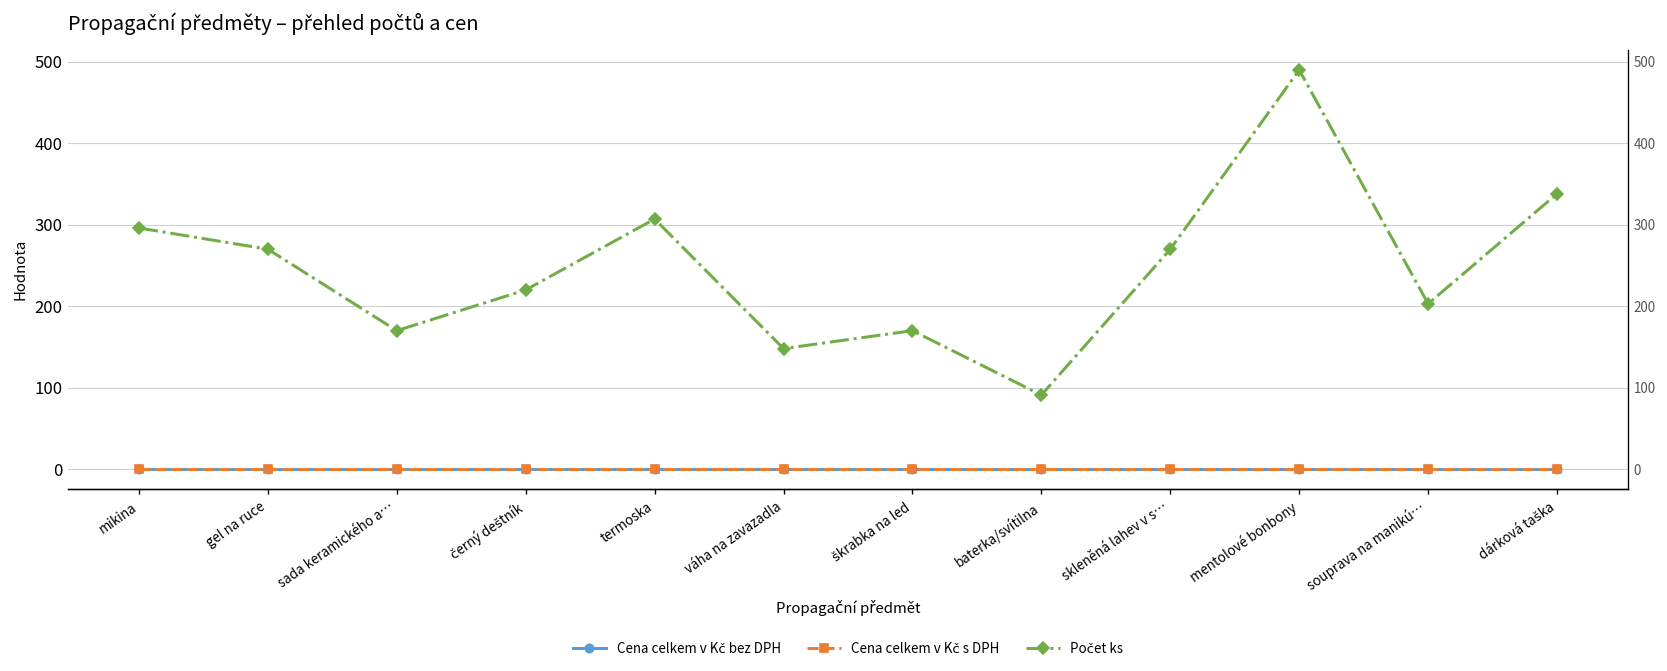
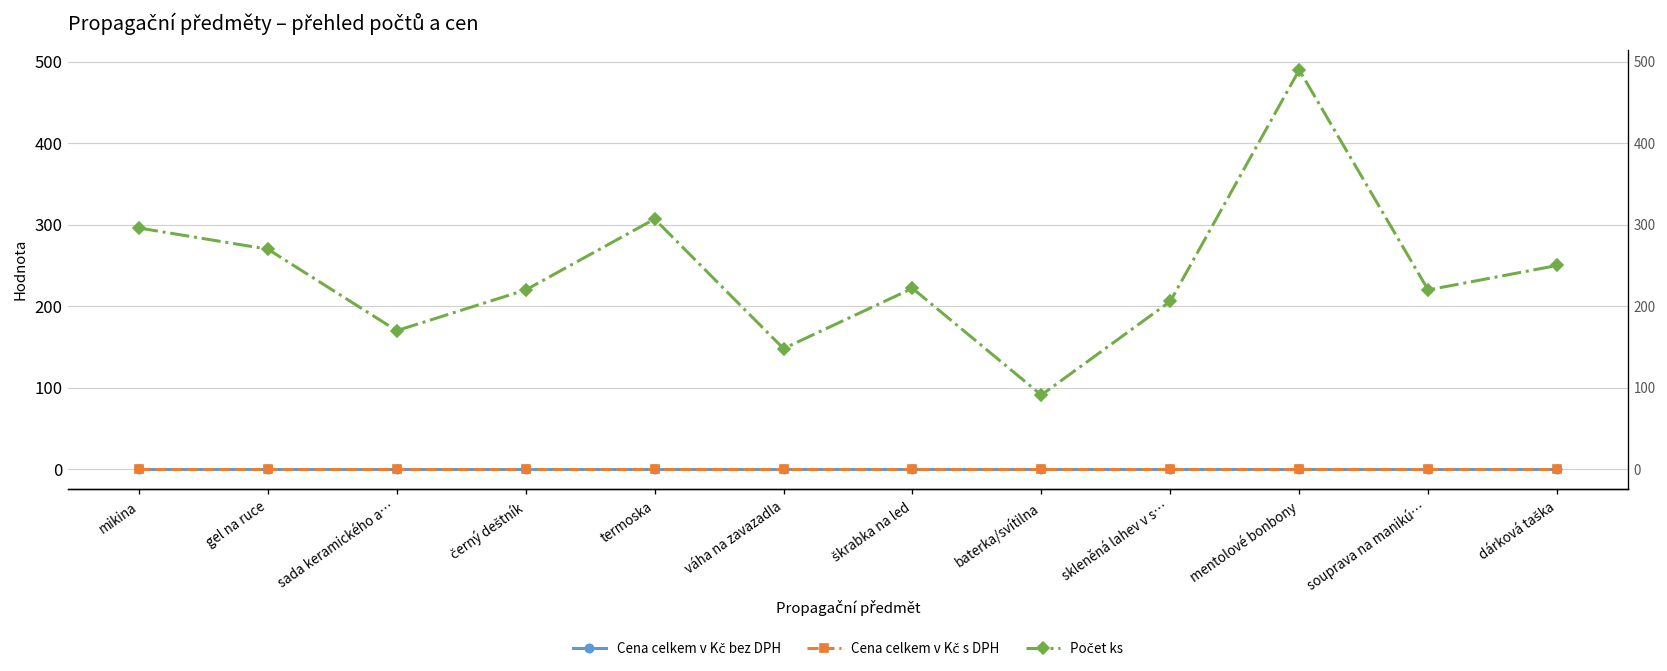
Počet ks, škrabka na led: 170 -> 220
Počet ks, skleněná lahev v s…: 270 -> 210
Počet ks, souprava na manikú…: 200 -> 220
Počet ks, dárková taška: 340 -> 250
